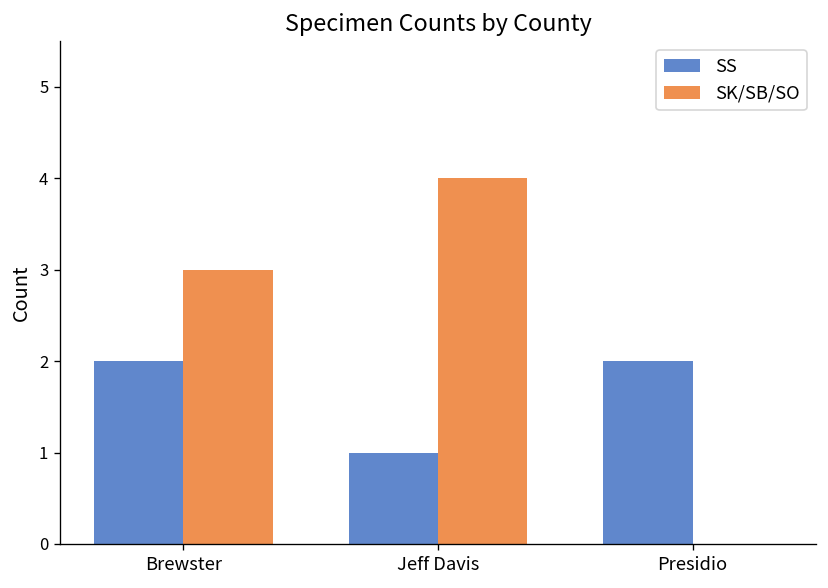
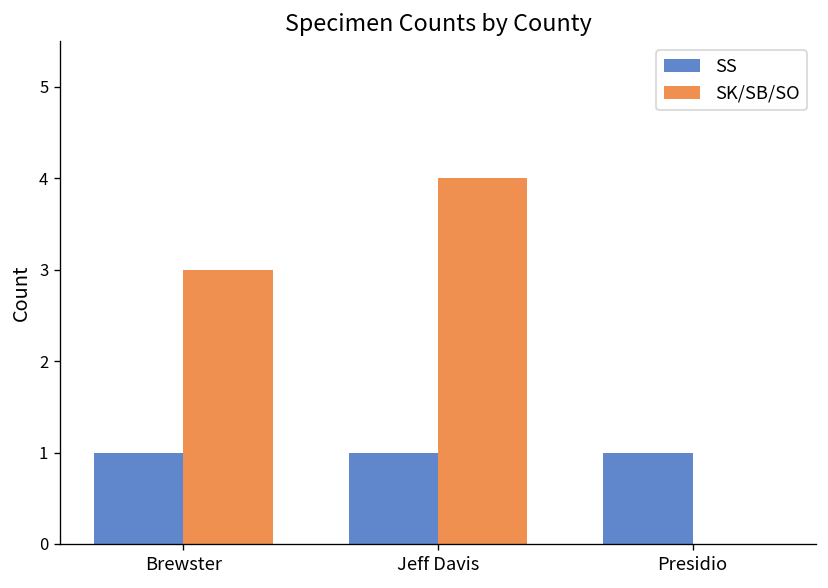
SS, Brewster: 2 -> 1
SS, Presidio: 2 -> 1
